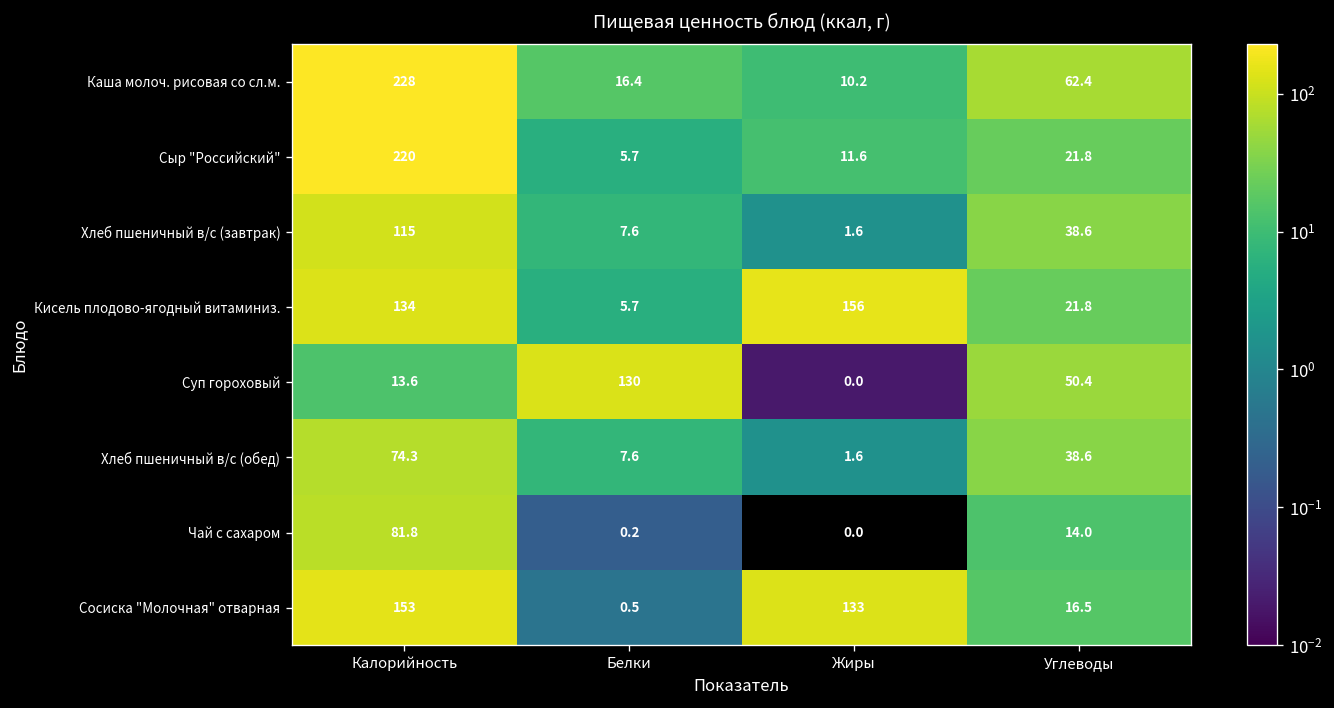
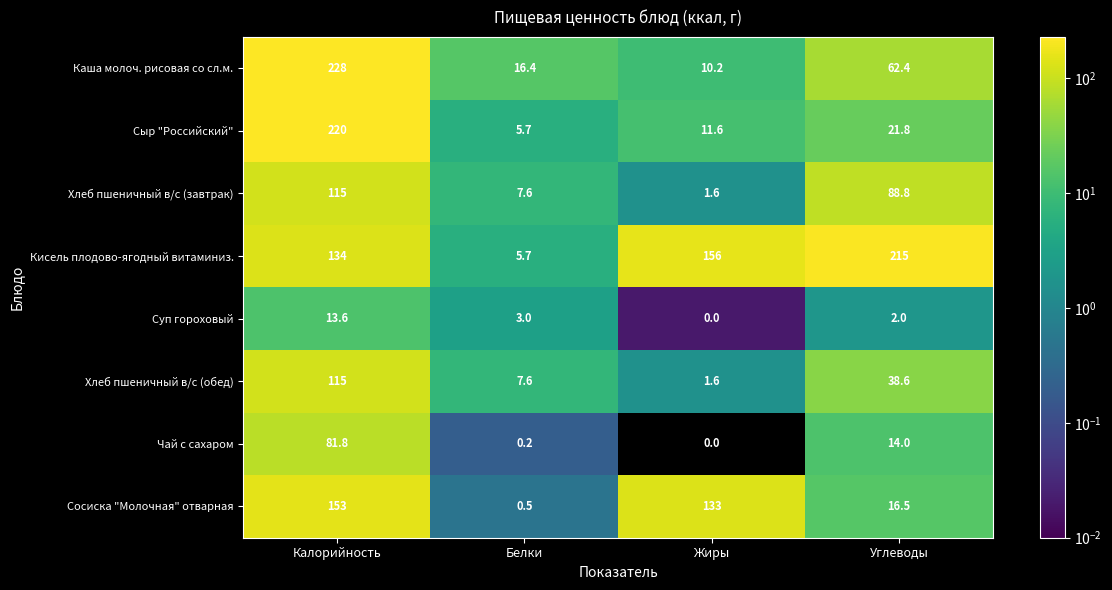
Хлеб пшеничный в/с (завтрак), Углеводы: 38.6 -> 88.8
Кисель плодово-ягодный витаминиз., Углеводы: 21.8 -> 215
Суп гороховый, Белки: 130 -> 3.0
Суп гороховый, Углеводы: 50.4 -> 2.0
Хлеб пшеничный в/с (обед), Калорийность: 74.3 -> 115
